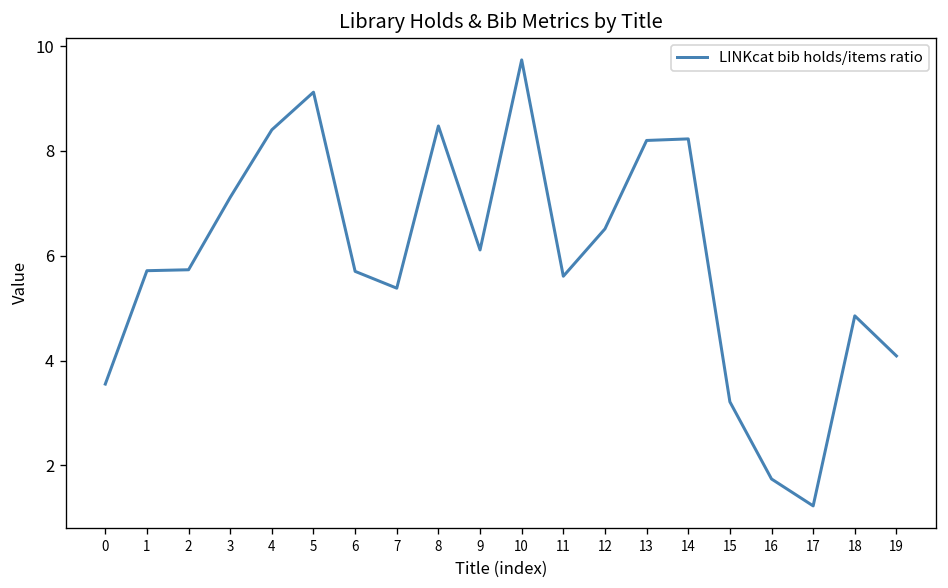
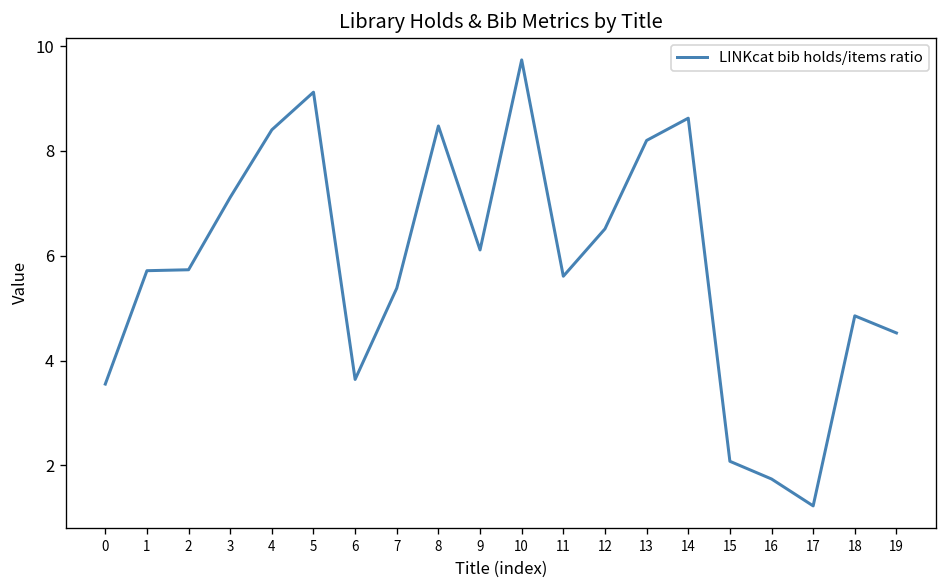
6: 5.7 -> 3.6
14: 8.2 -> 8.6
15: 3.2 -> 2.1
19: 4.1 -> 4.5
